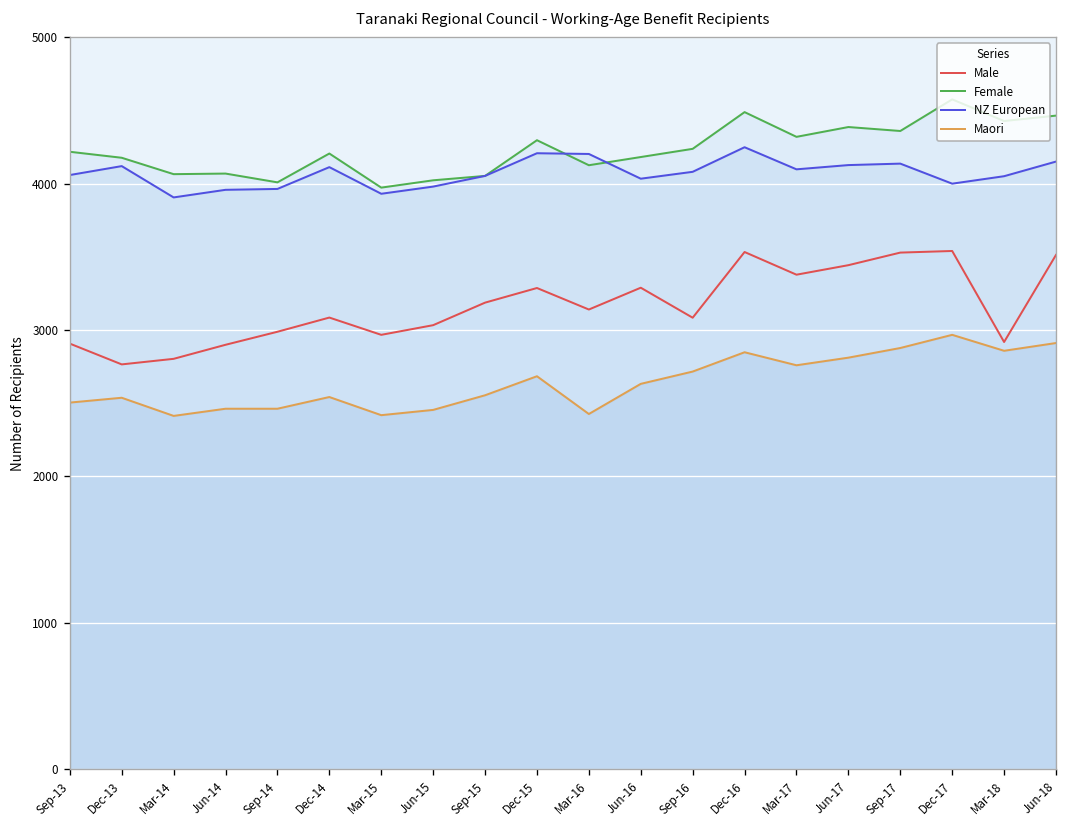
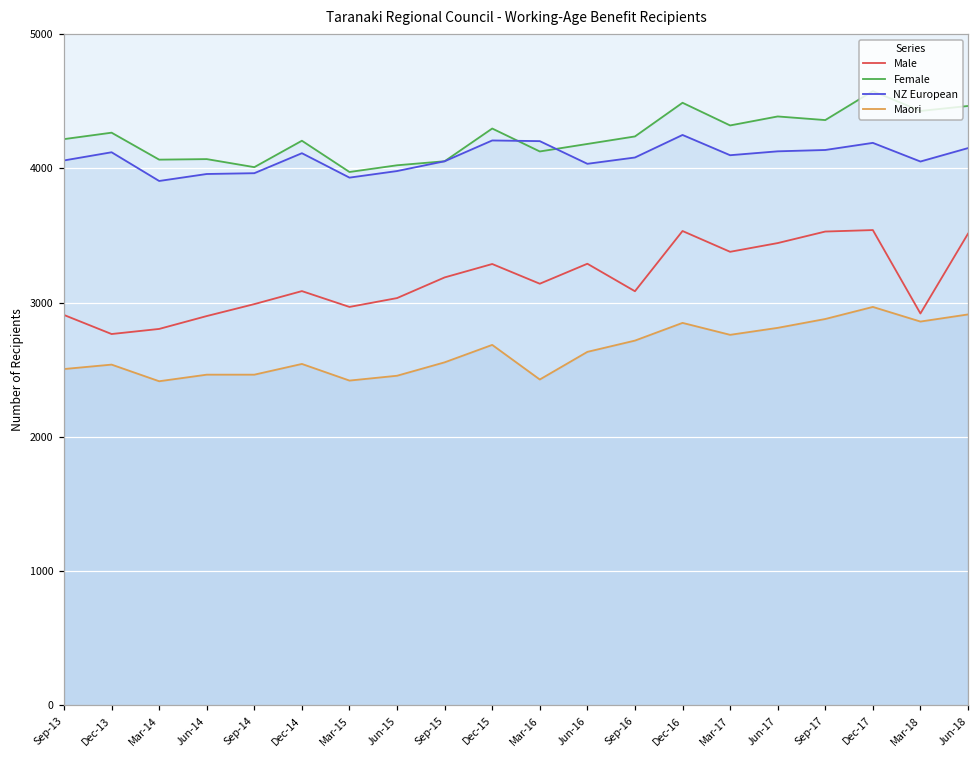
Female, Dec-13: 4180 -> 4270
NZ European, Dec-17: 4000 -> 4190
